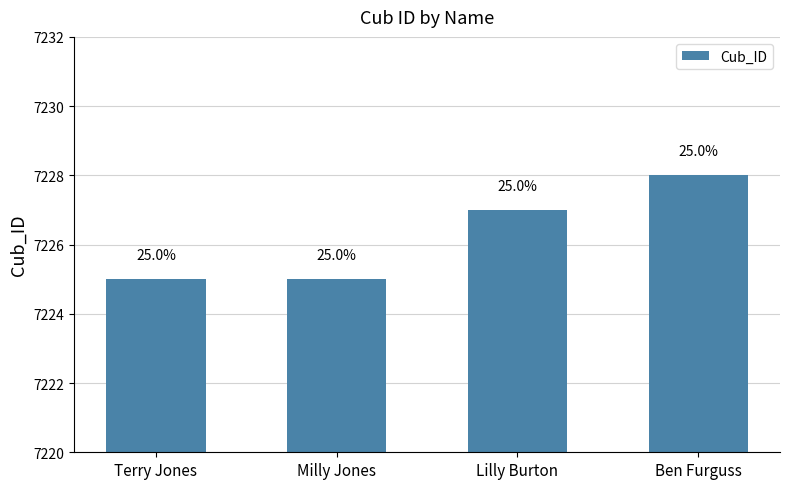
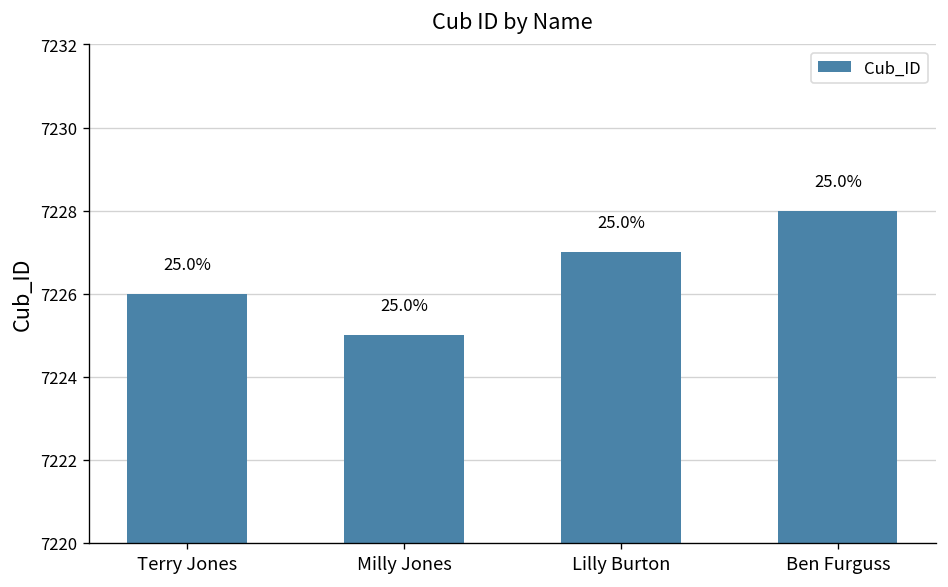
Terry Jones: 7225 -> 7226
